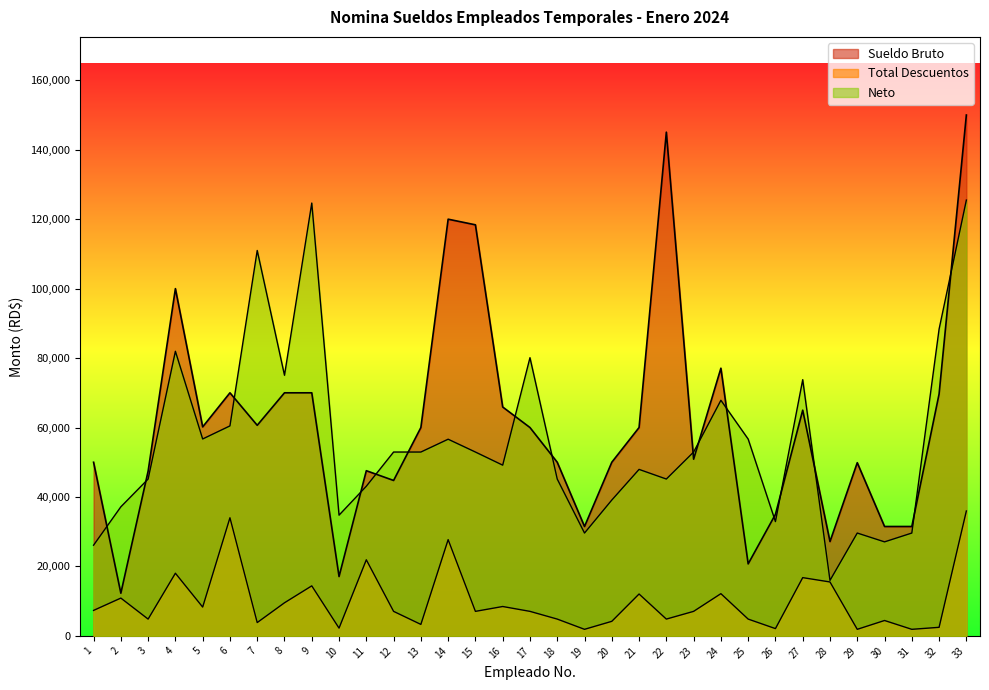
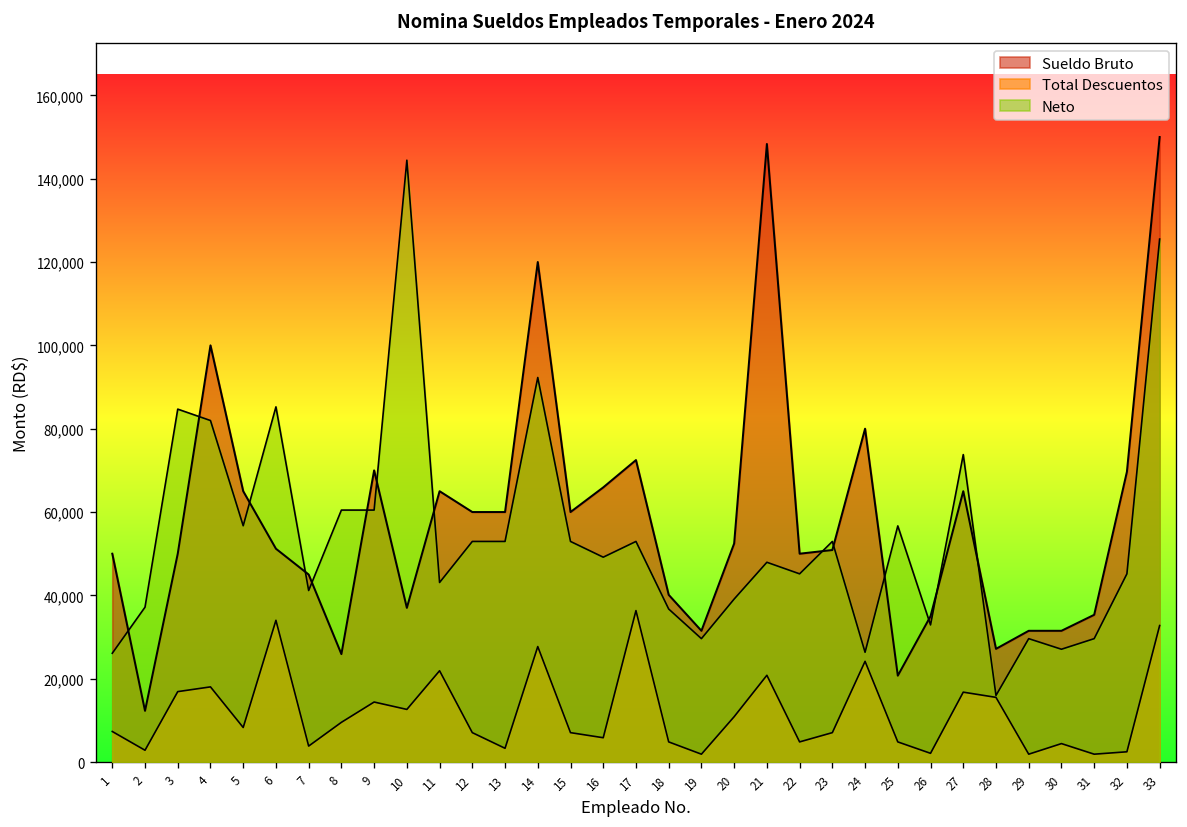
Total Descuentos, 2: 11,000 -> 3,000
Sueldo Bruto, 3: 47,000 -> 50,000
Total Descuentos, 3: 5,000 -> 17,000
Neto, 3: 45,000 -> 85,000
Sueldo Bruto, 5: 60,000 -> 65,000
Sueldo Bruto, 6: 70,000 -> 51,000
Neto, 6: 60,000 -> 85,000
Sueldo Bruto, 7: 61,000 -> 45,000
Neto, 7: 111,000 -> 41,000
Sueldo Bruto, 8: 70,000 -> 26,000
Neto, 8: 75,000 -> 60,000
Neto, 9: 125,000 -> 60,000
Sueldo Bruto, 10: 17,000 -> 37,000
Total Descuentos, 10: 2,000 -> 13,000
Neto, 10: 35,000 -> 144,000
Sueldo Bruto, 11: 48,000 -> 65,000
Sueldo Bruto, 12: 45,000 -> 60,000
Neto, 14: 57,000 -> 92,000
Sueldo Bruto, 15: 118,000 -> 60,000
Total Descuentos, 16: 8,000 -> 6,000
Sueldo Bruto, 17: 60,000 -> 72,000
Total Descuentos, 17: 7,000 -> 36,000
Neto, 17: 80,000 -> 53,000
Sueldo Bruto, 18: 50,000 -> 40,000
Neto, 18: 45,000 -> 37,000
Sueldo Bruto, 20: 50,000 -> 52,000
Total Descuentos, 20: 4,000 -> 11,000
Sueldo Bruto, 21: 60,000 -> 148,000
Total Descuentos, 21: 12,000 -> 21,000
Sueldo Bruto, 22: 145,000 -> 50,000
Sueldo Bruto, 24: 77,000 -> 80,000
Total Descuentos, 24: 12,000 -> 24,000
Neto, 24: 68,000 -> 26,000
Sueldo Bruto, 29: 50,000 -> 32,000
Sueldo Bruto, 31: 32,000 -> 35,000
Neto, 32: 88,000 -> 45,000
Total Descuentos, 33: 36,000 -> 33,000
